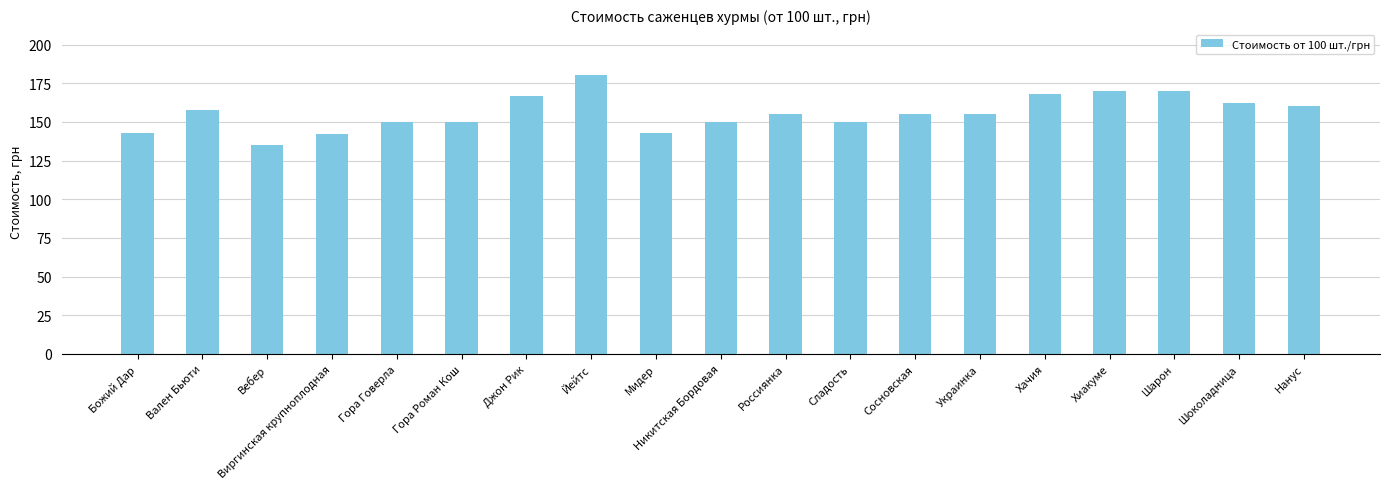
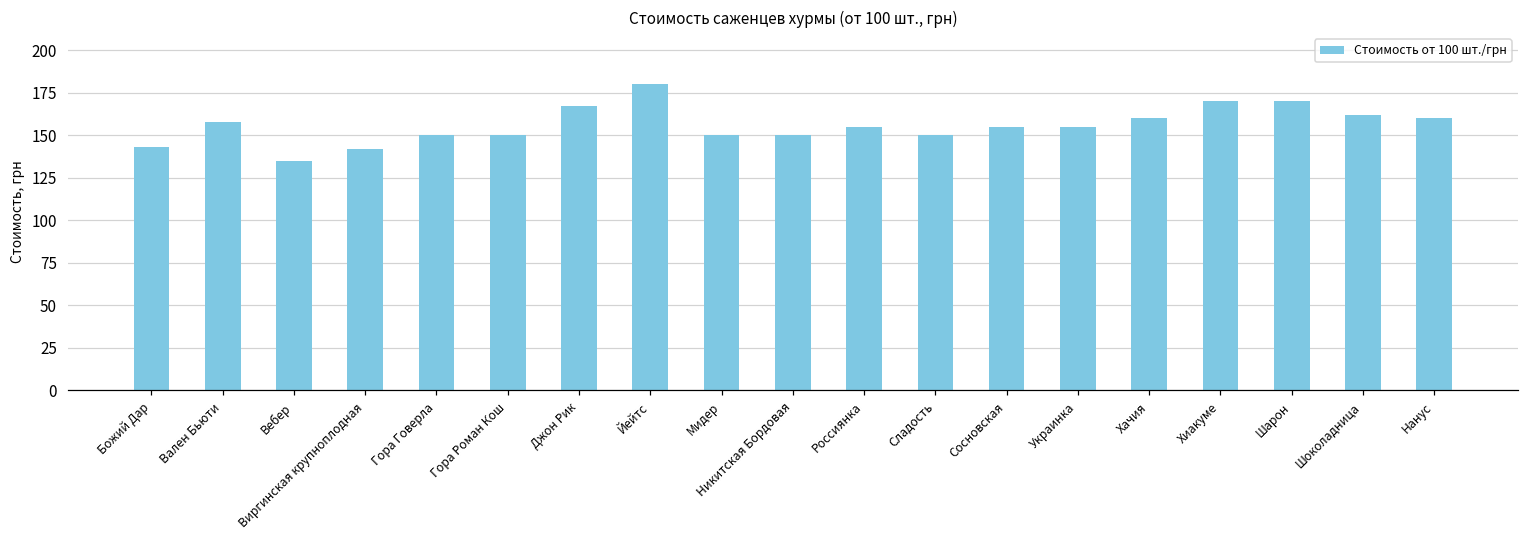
Мидер: 143 -> 150
Хачия: 168 -> 160
